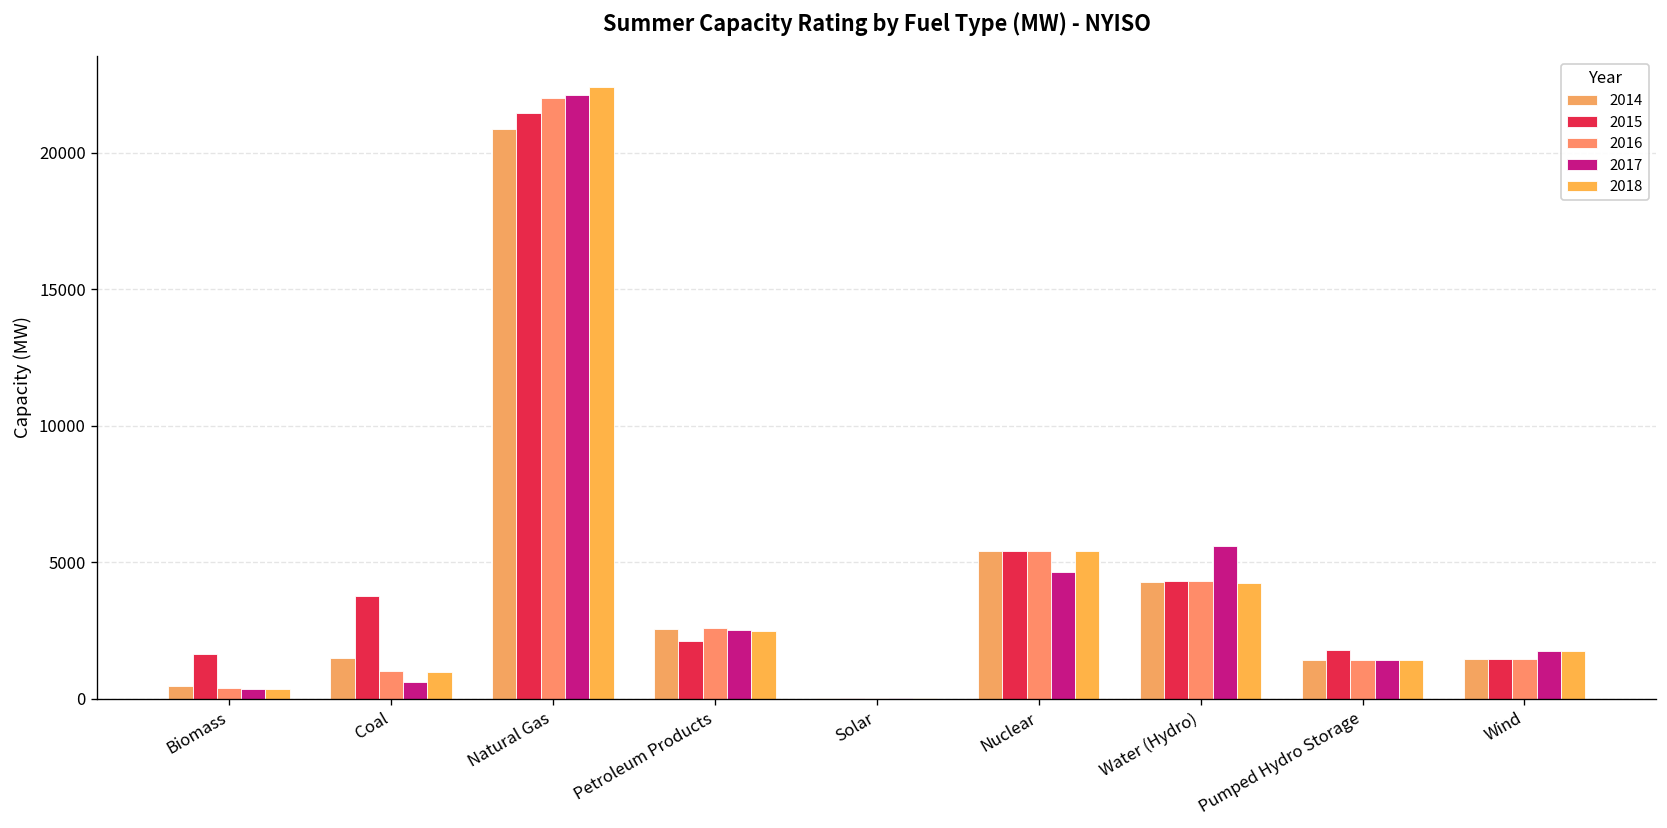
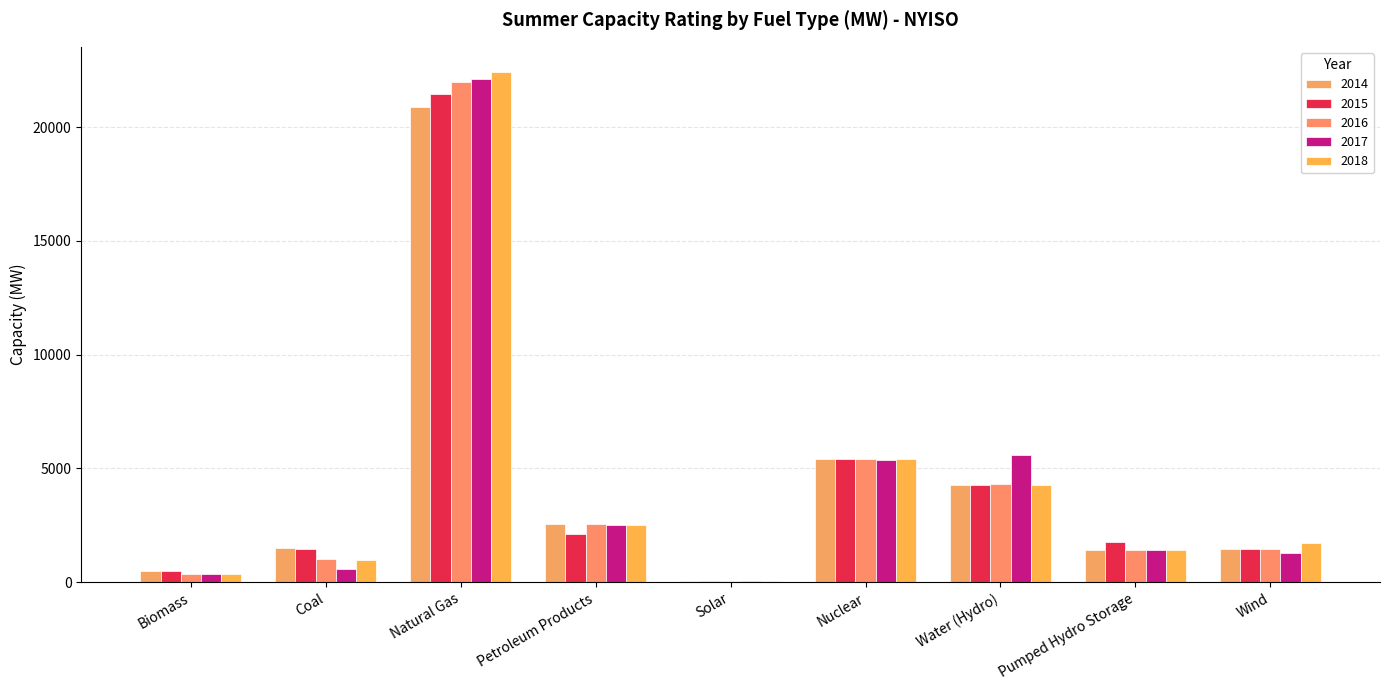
2015, Biomass: 1700 -> 500
2015, Coal: 3800 -> 1500
2017, Nuclear: 4600 -> 5400
2017, Wind: 1700 -> 1300
